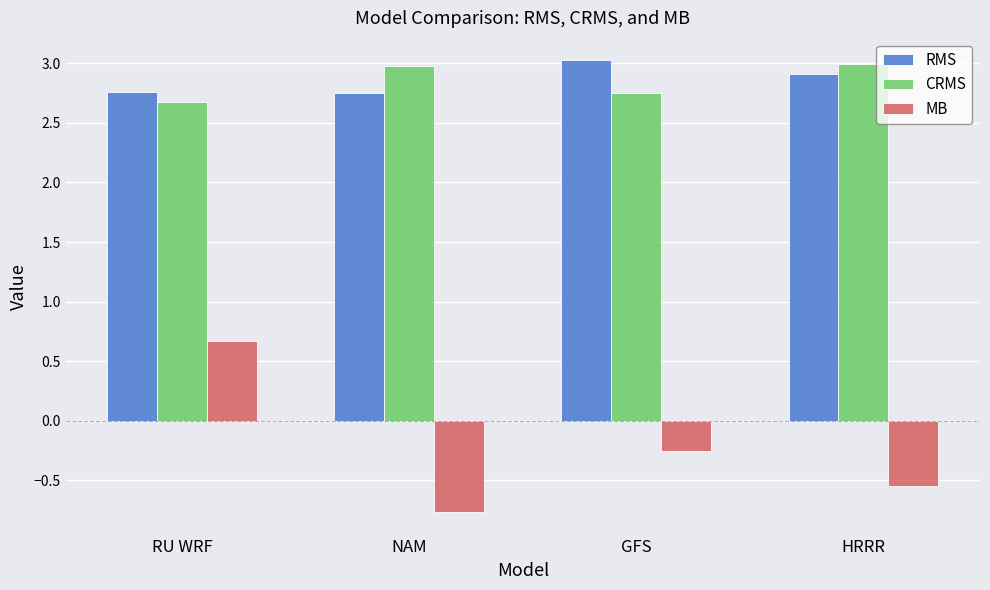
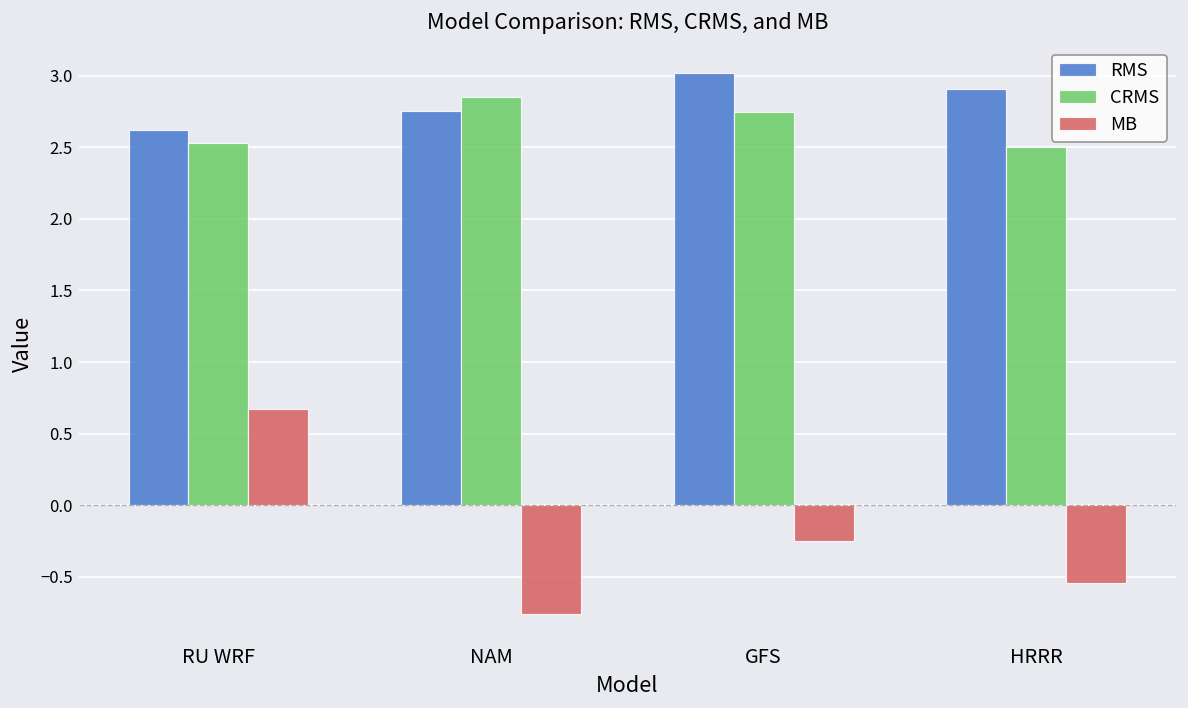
RMS, RU WRF: 2.76 -> 2.62
CRMS, RU WRF: 2.68 -> 2.53
CRMS, NAM: 2.98 -> 2.86
CRMS, HRRR: 2.99 -> 2.50
